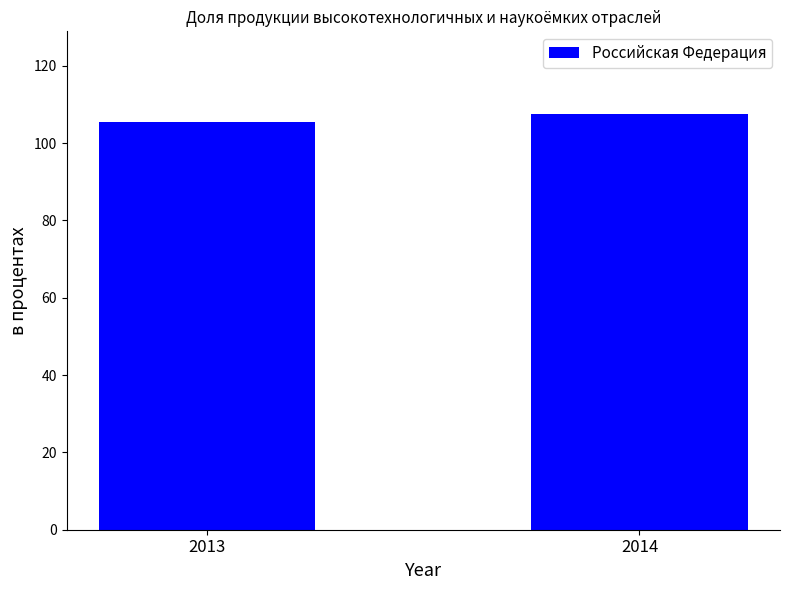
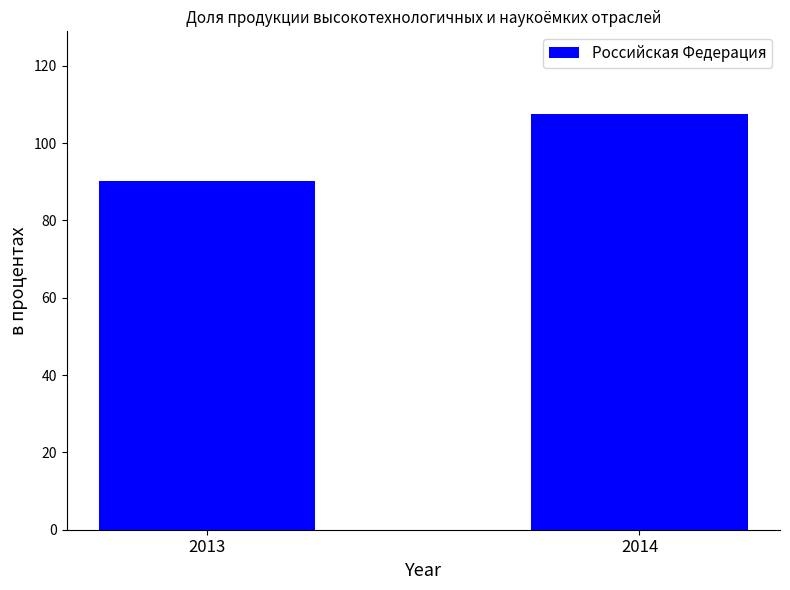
2013: 105 -> 90
